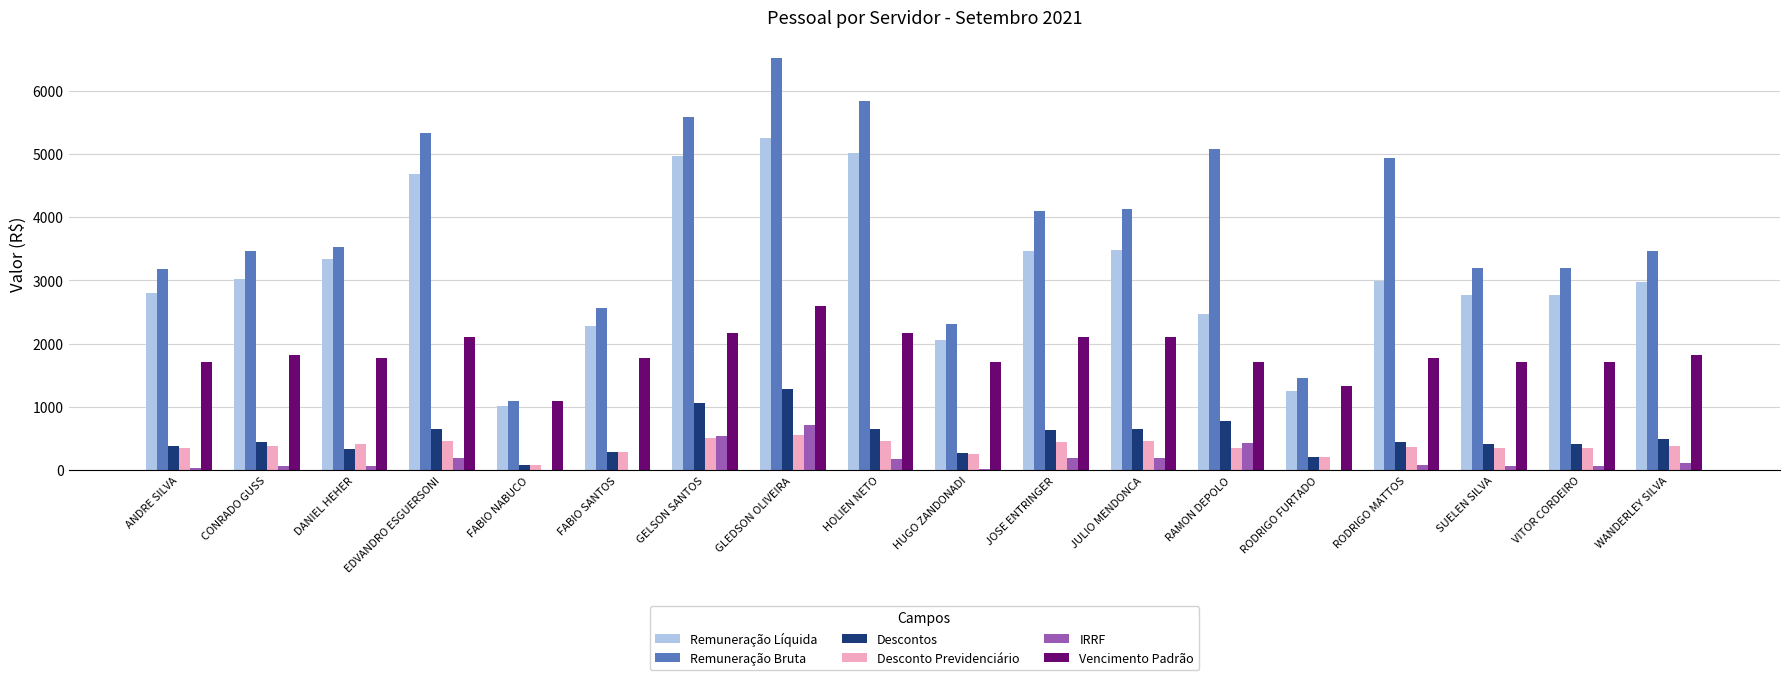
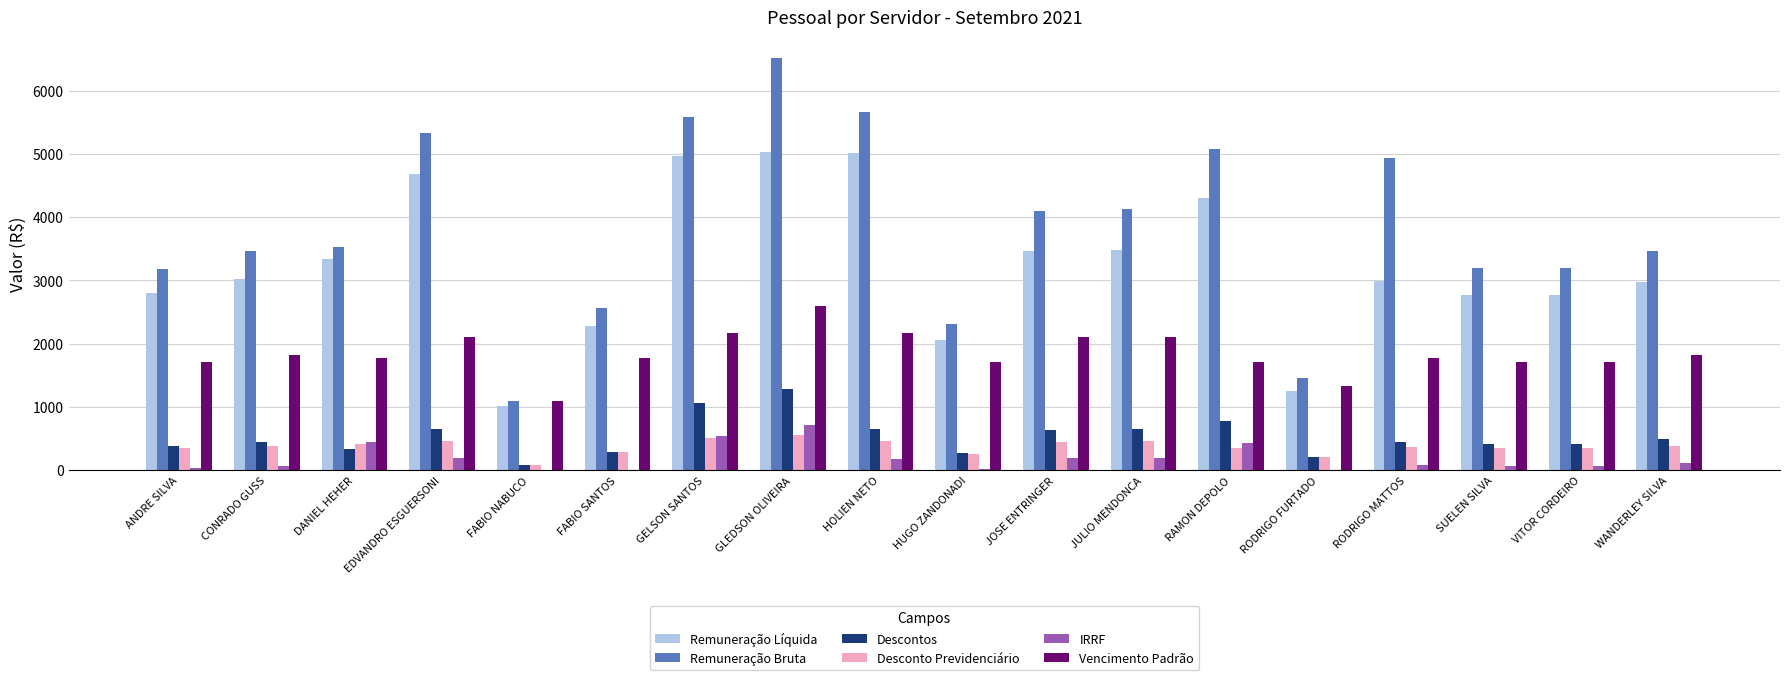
IRRF, DANIEL HEHER: 100 -> 500
Remuneração Líquida, GLEDSON OLIVEIRA: 5200 -> 5000
Remuneração Bruta, HOLIEN NETO: 5800 -> 5700
Remuneração Líquida, RAMON DEPOLO: 2500 -> 4300
